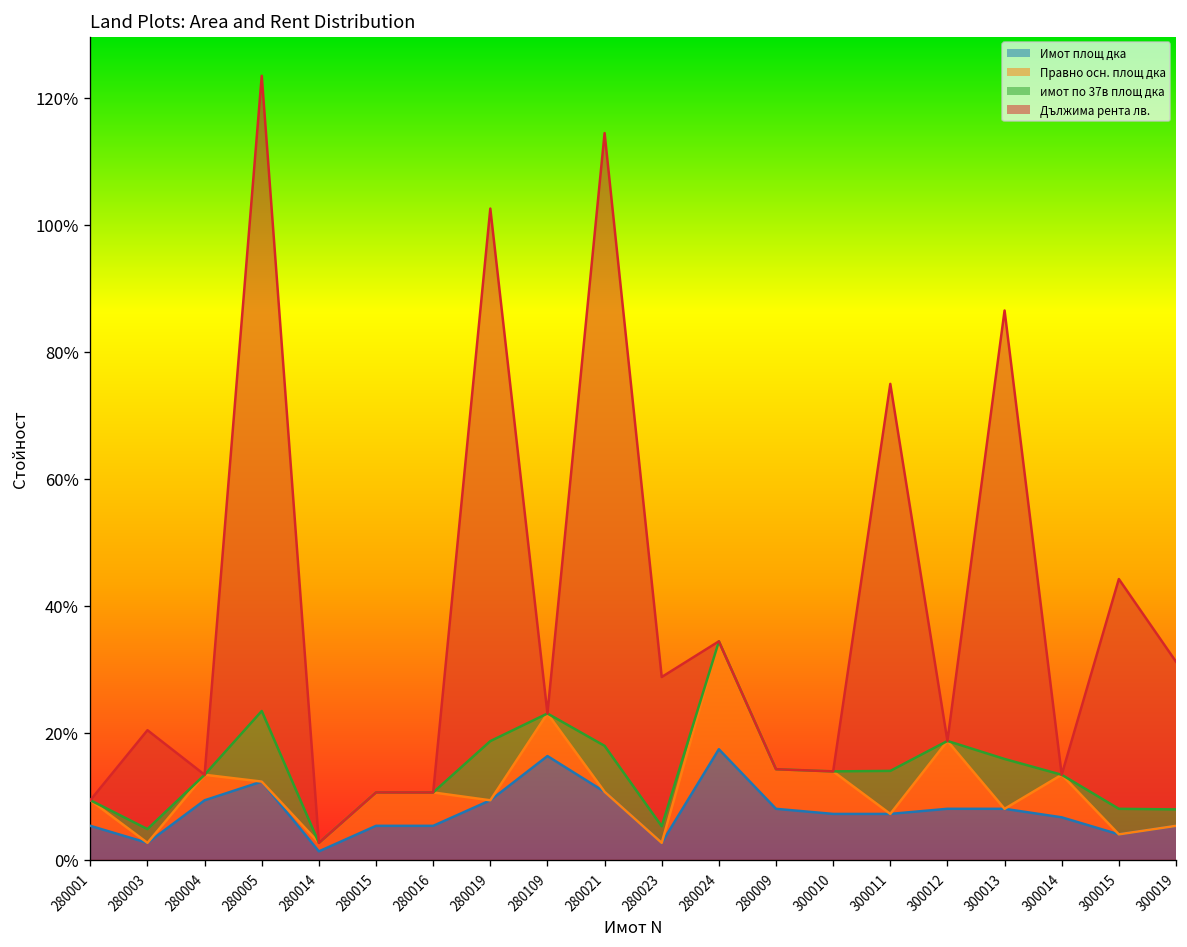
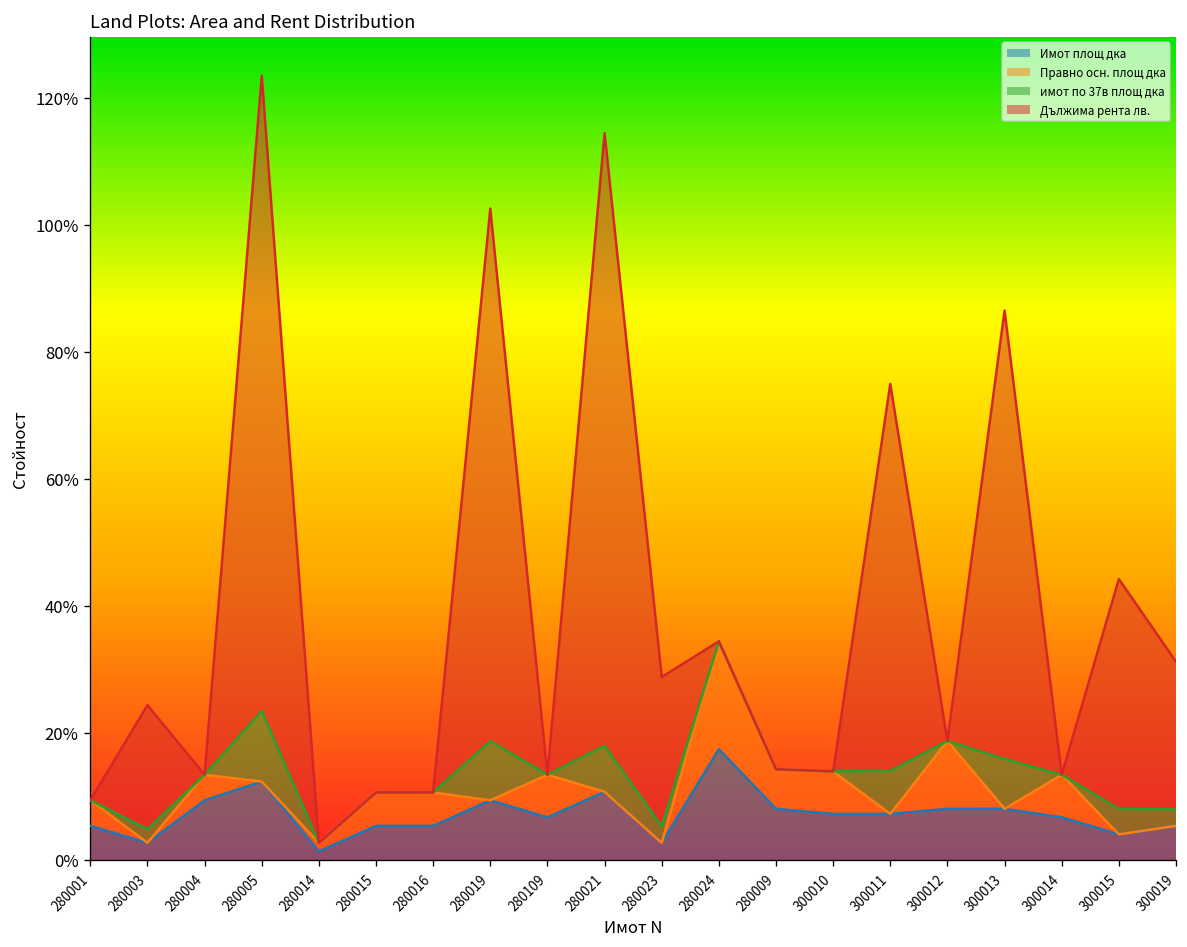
Дължима рента лв., 280003: 16% -> 20%
Имот площ дка, 280109: 16% -> 7%
